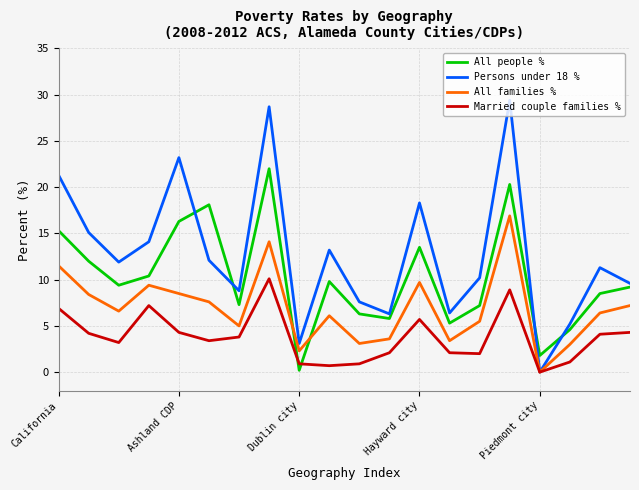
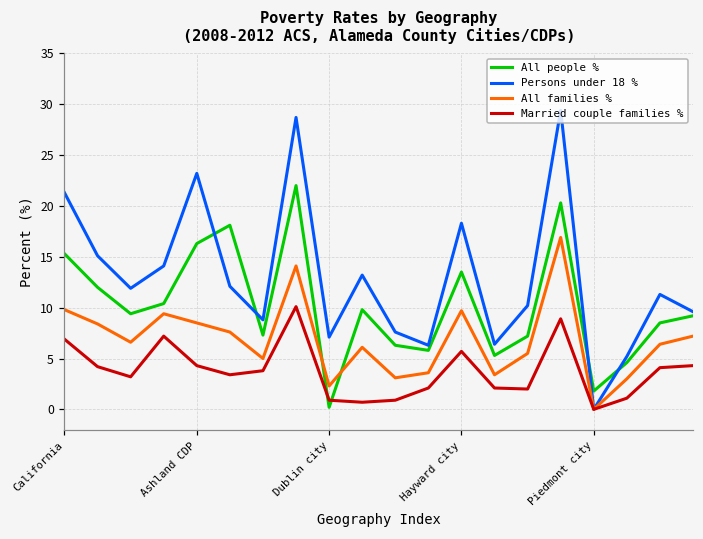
All families %, California: 12 -> 10
Persons under 18 %, Dublin city: 3 -> 7
